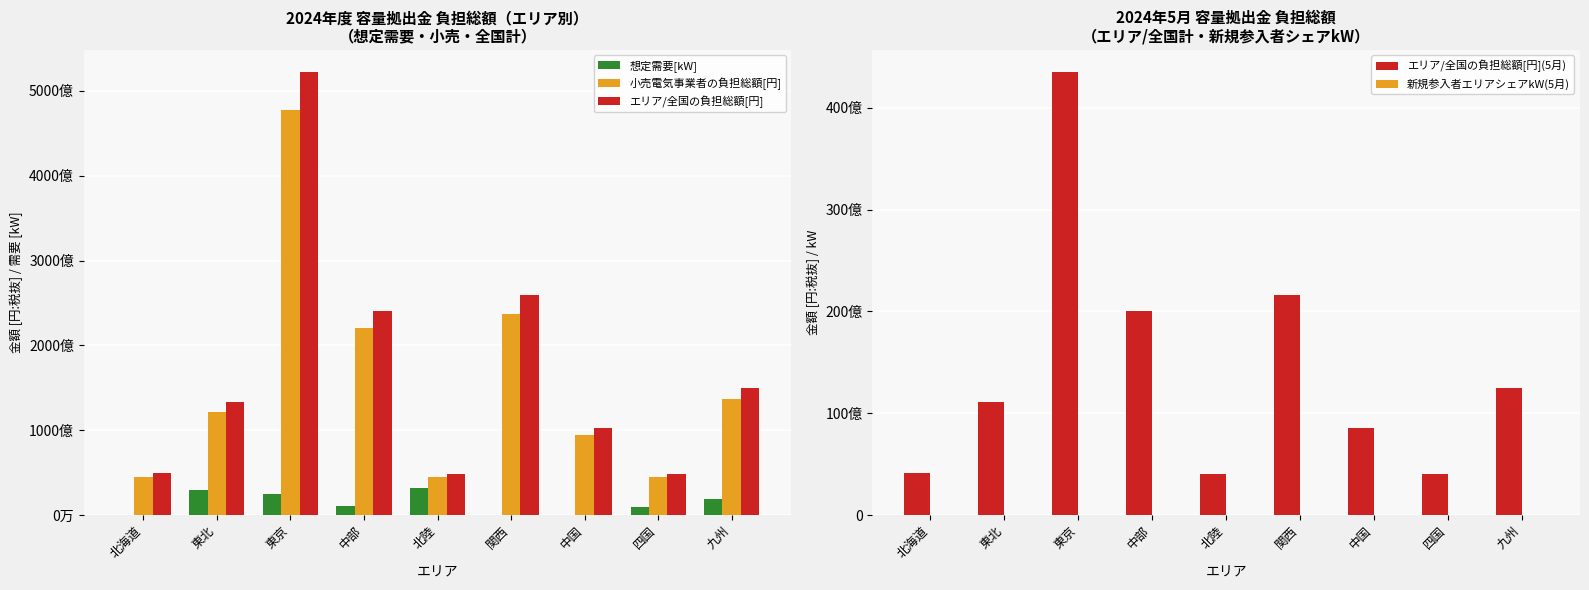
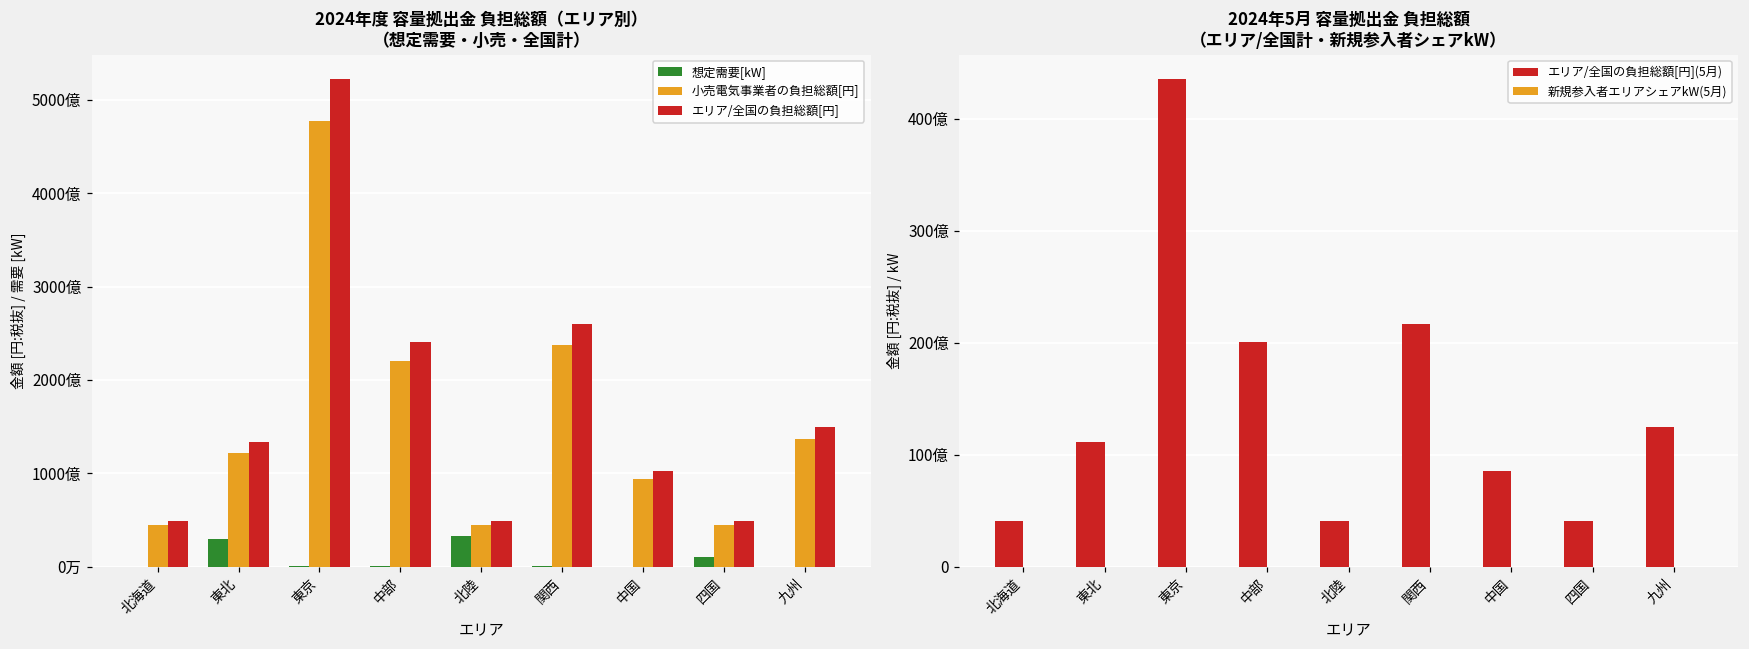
2024年度 容量拠出金 負担総額（エリア別） （想定需要・小売・全国計）, 想定需要[kW], 東京: 200億 -> 0億
2024年度 容量拠出金 負担総額（エリア別） （想定需要・小売・全国計）, 想定需要[kW], 中部: 100億 -> 0億
2024年度 容量拠出金 負担総額（エリア別） （想定需要・小売・全国計）, 想定需要[kW], 九州: 200億 -> 0億
